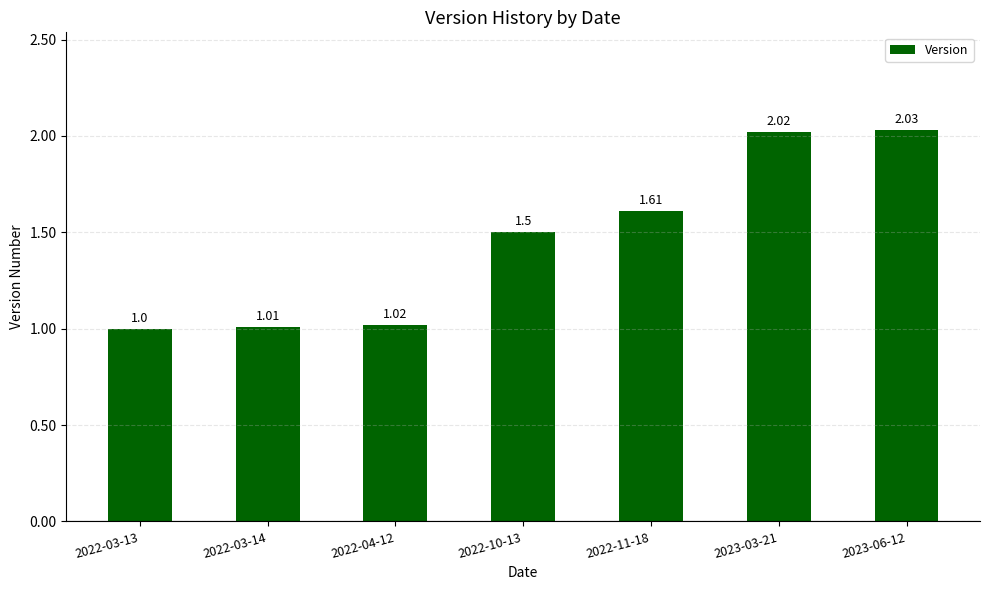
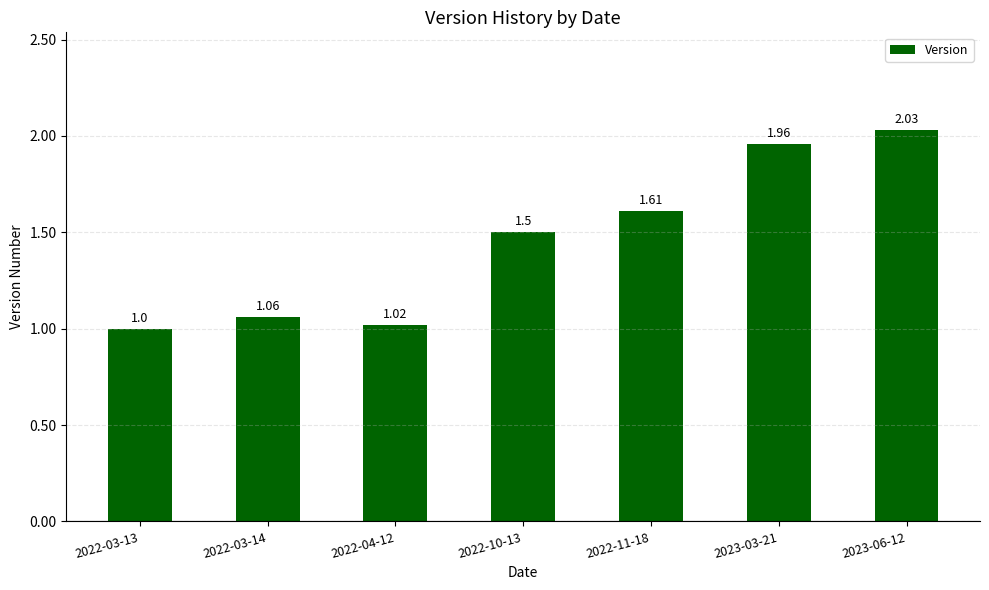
2022-03-14: 1.01 -> 1.06
2023-03-21: 2.02 -> 1.96
